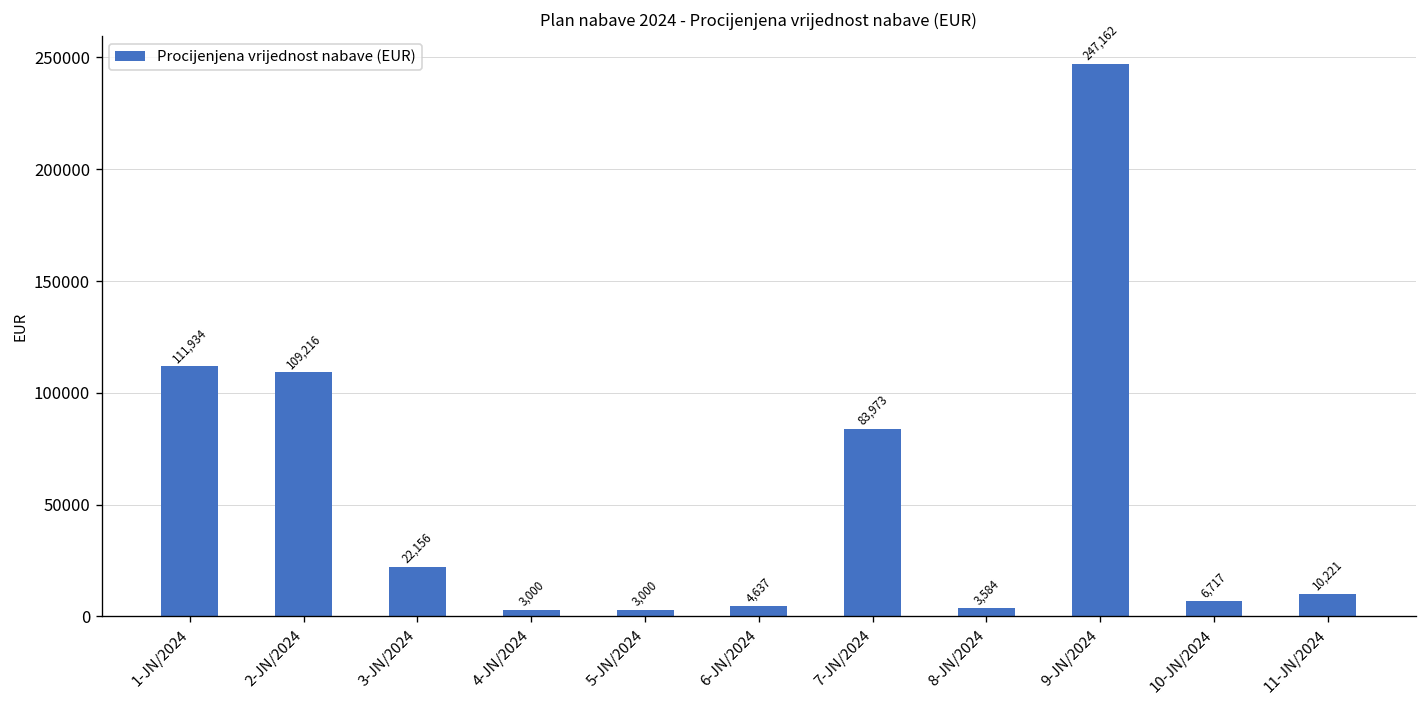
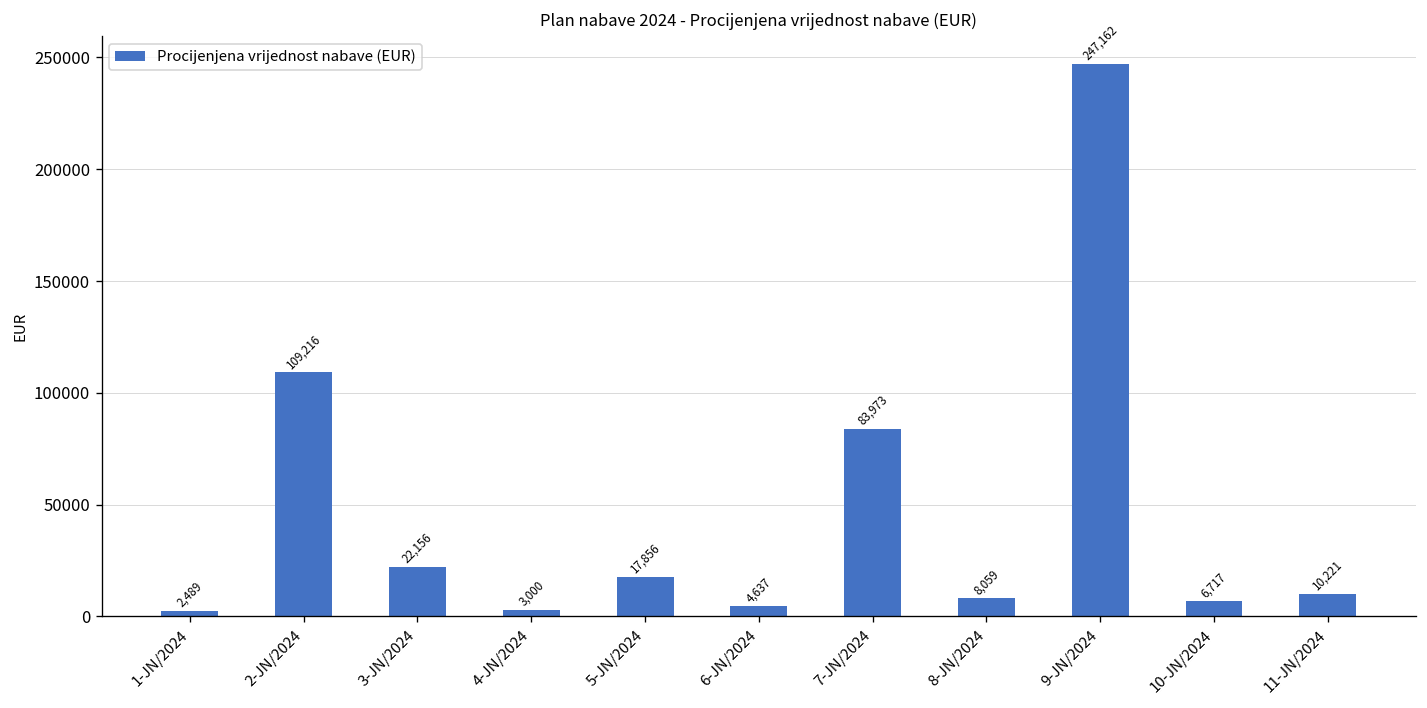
1-JN/2024: 111,934 -> 2,489
5-JN/2024: 3,000 -> 17,856
8-JN/2024: 3,584 -> 8,059
